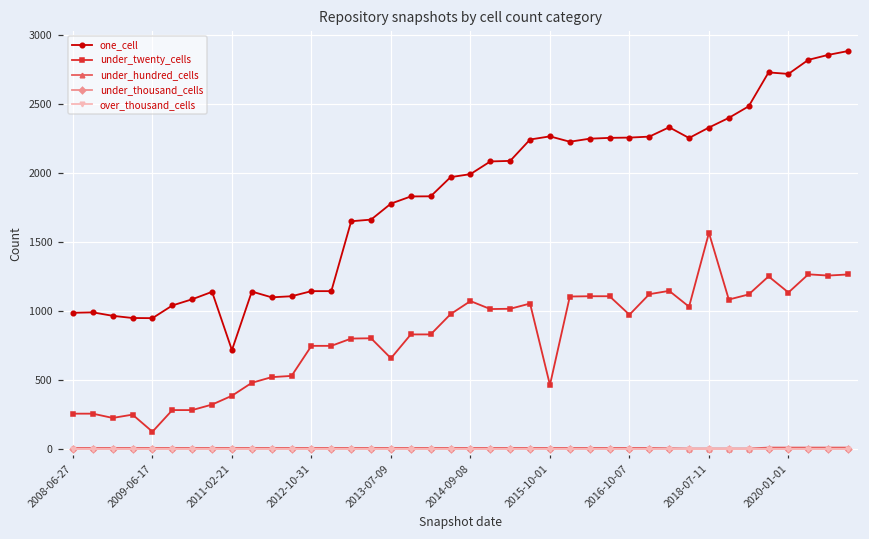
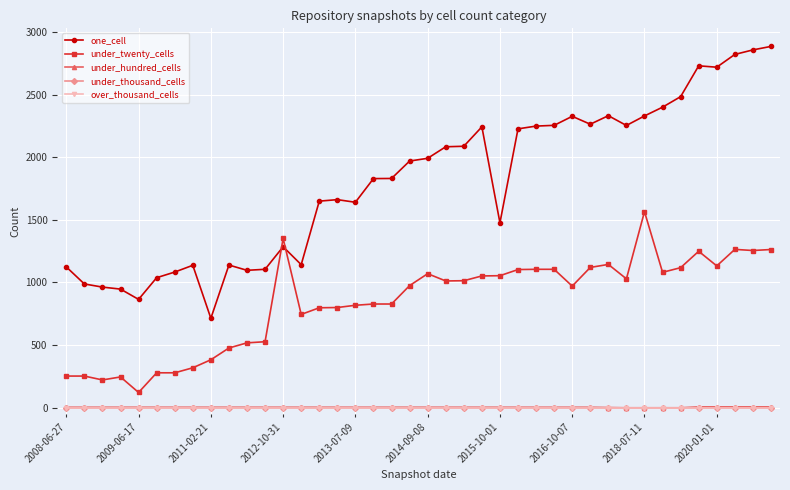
one_cell, 2008-06-27: 990 -> 1120
one_cell, 2009-06-17: 950 -> 870
one_cell, 2012-10-31: 1140 -> 1290
under_twenty_cells, 2012-10-31: 750 -> 1350
one_cell, 2013-07-09: 1780 -> 1640
under_twenty_cells, 2013-07-09: 660 -> 820
one_cell, 2015-10-01: 2270 -> 1480
under_twenty_cells, 2015-10-01: 460 -> 1050
one_cell, 2016-10-07: 2260 -> 2330
